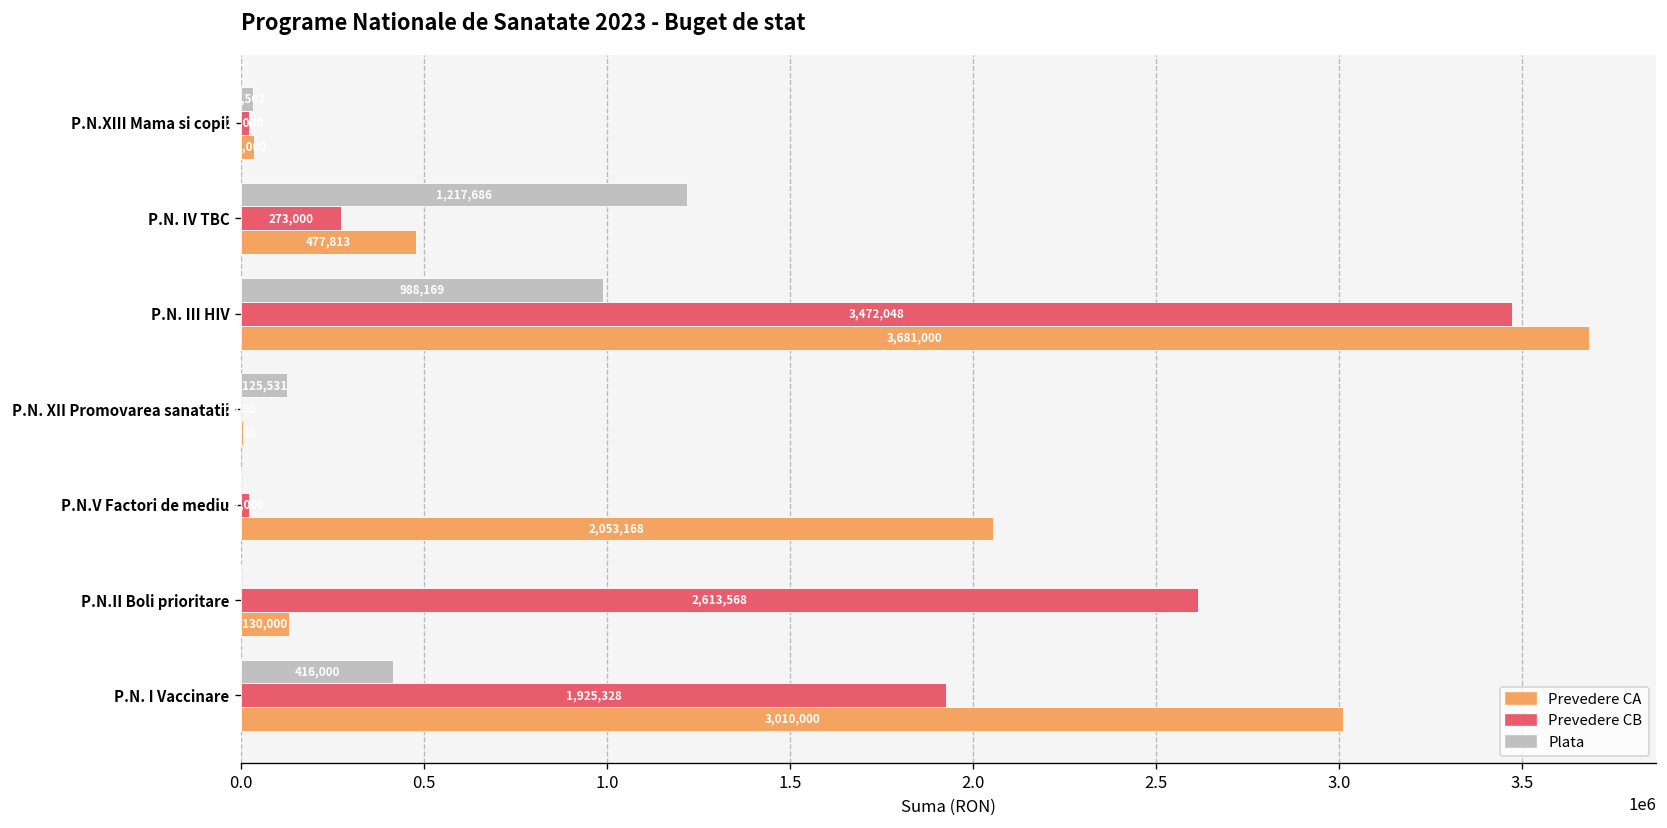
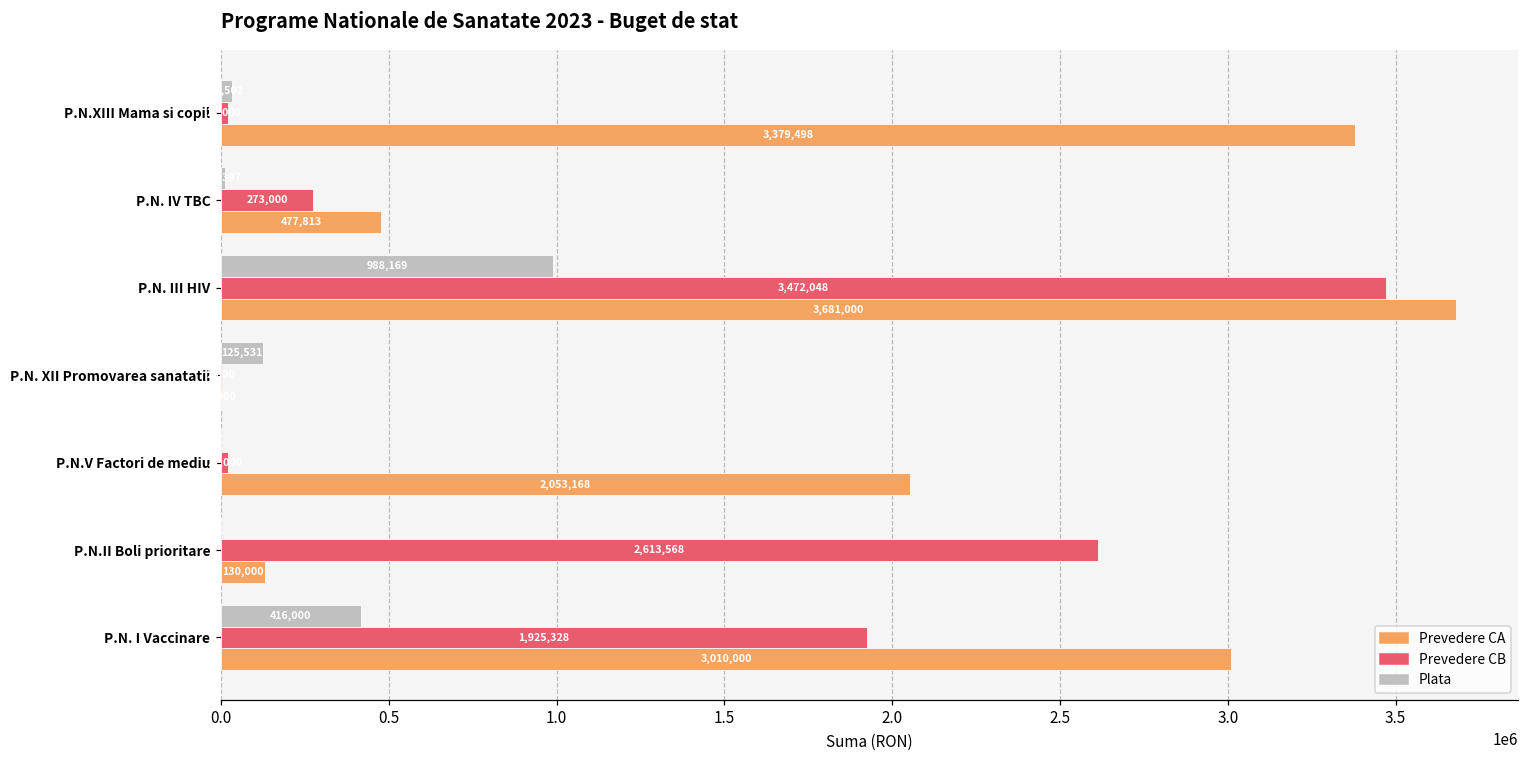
Prevedere CA, P.N.XIII Mama si copil: 40000 -> 3380000
Plata, P.N. IV TBC: 1220000 -> 10000
